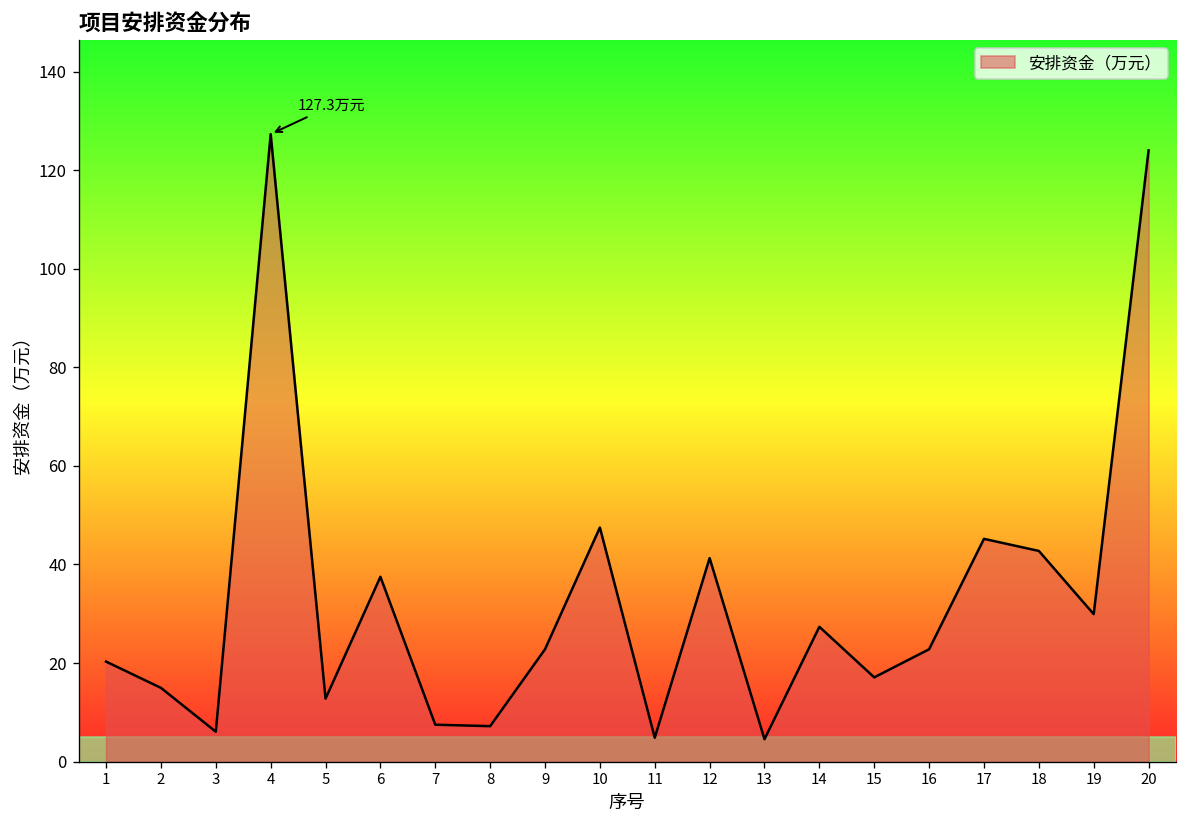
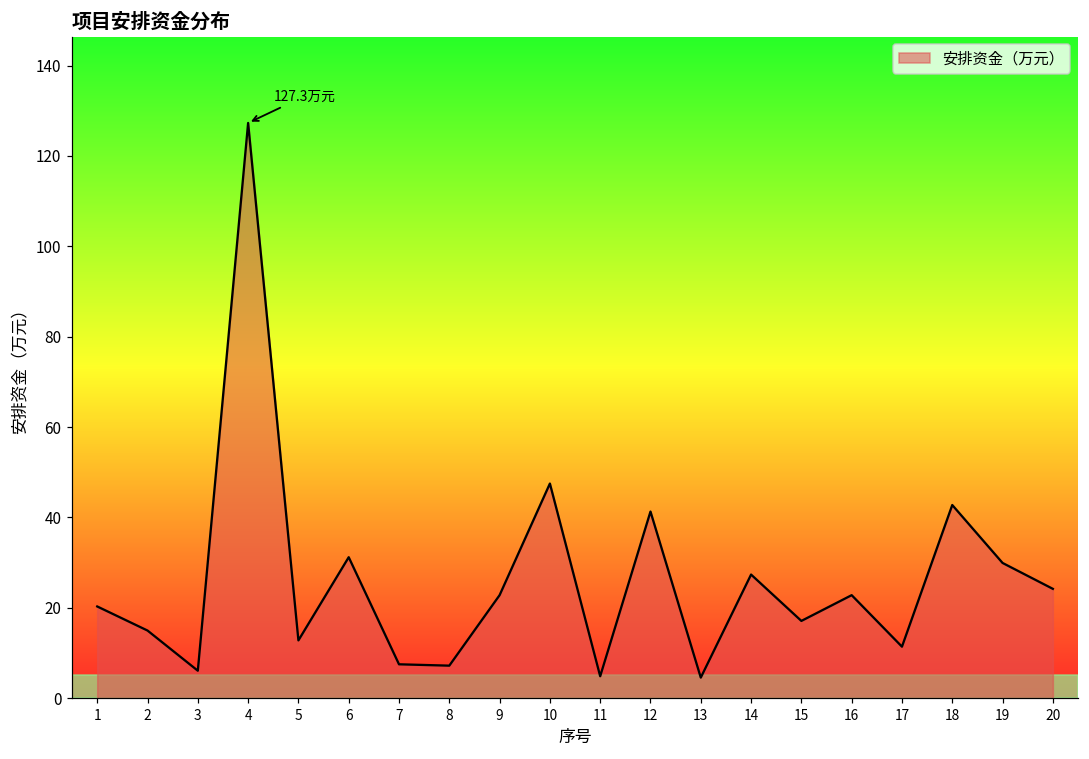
6: 38 -> 31
17: 45 -> 11
20: 124 -> 24
